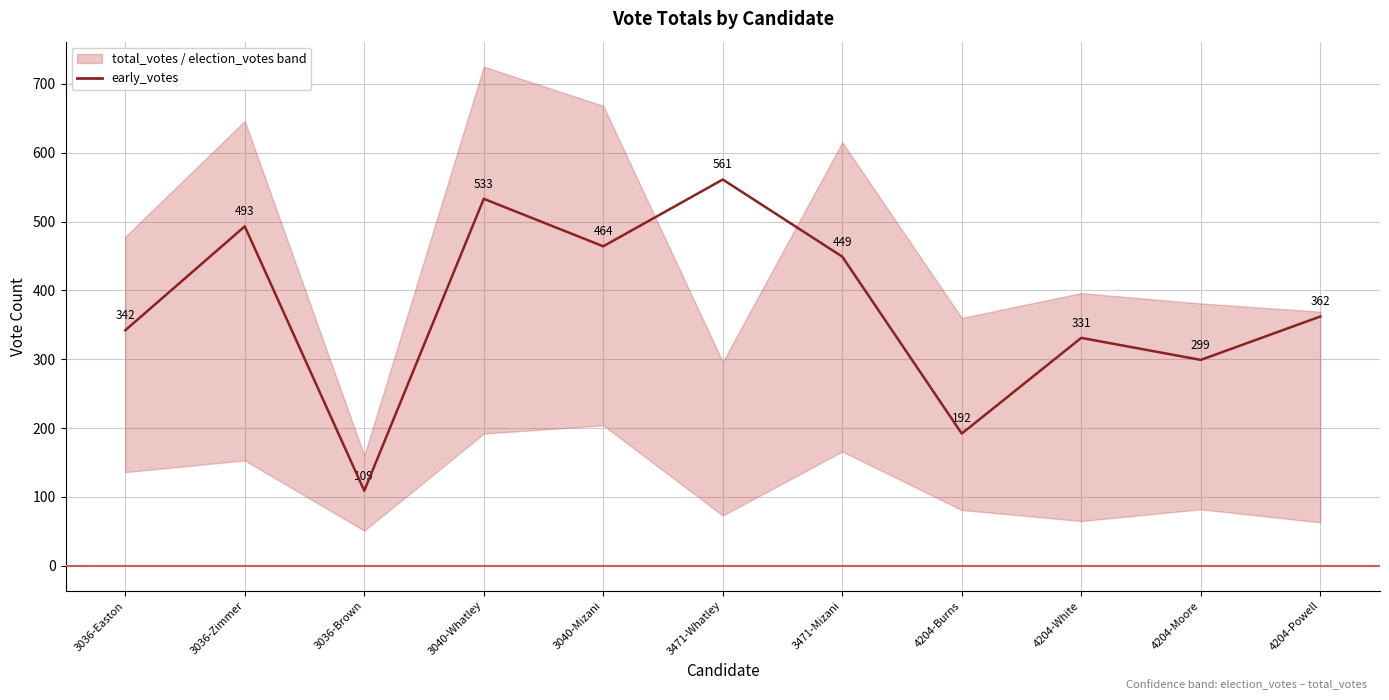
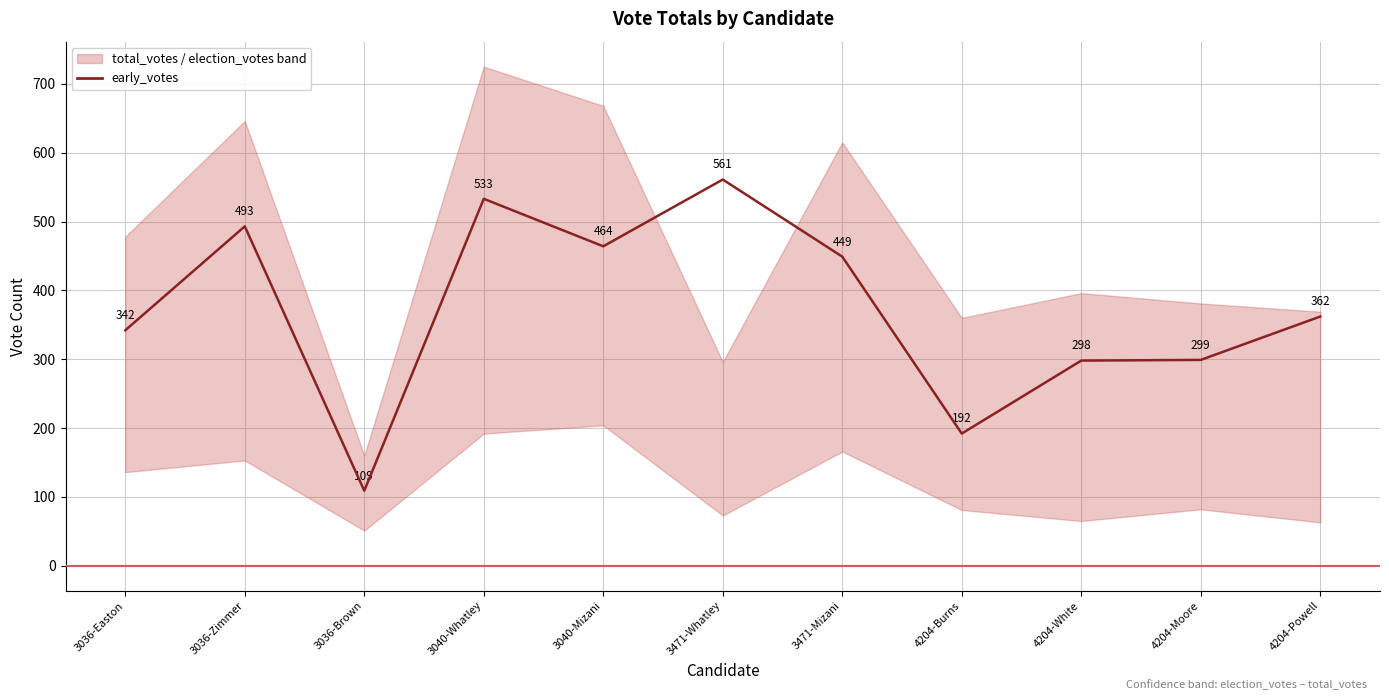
early_votes, 4204-White: 331 -> 298
